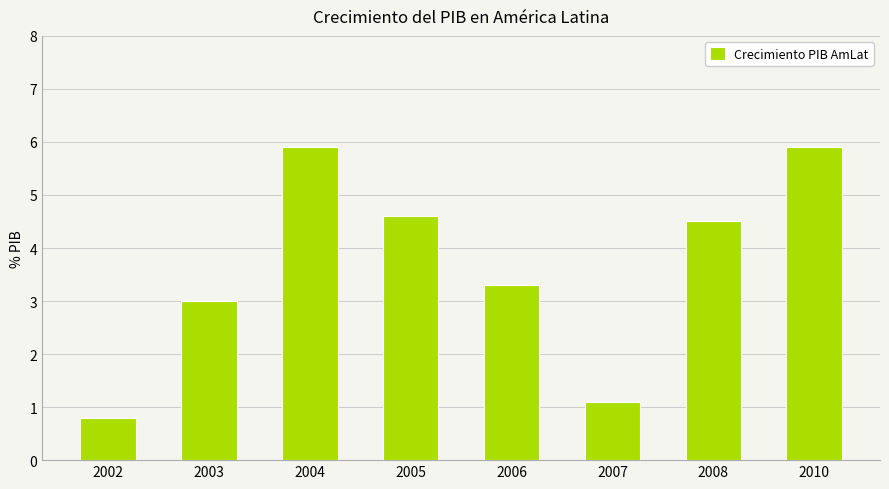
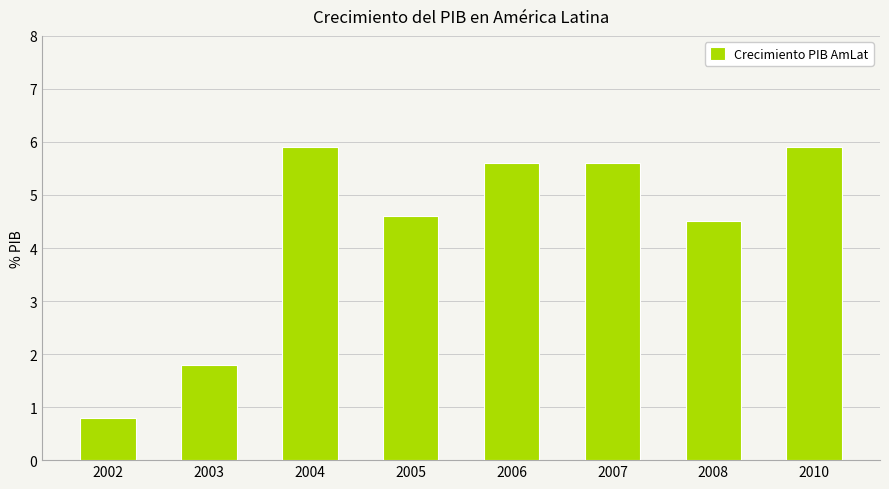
2003: 3.0 -> 1.8
2006: 3.3 -> 5.6
2007: 1.1 -> 5.6
